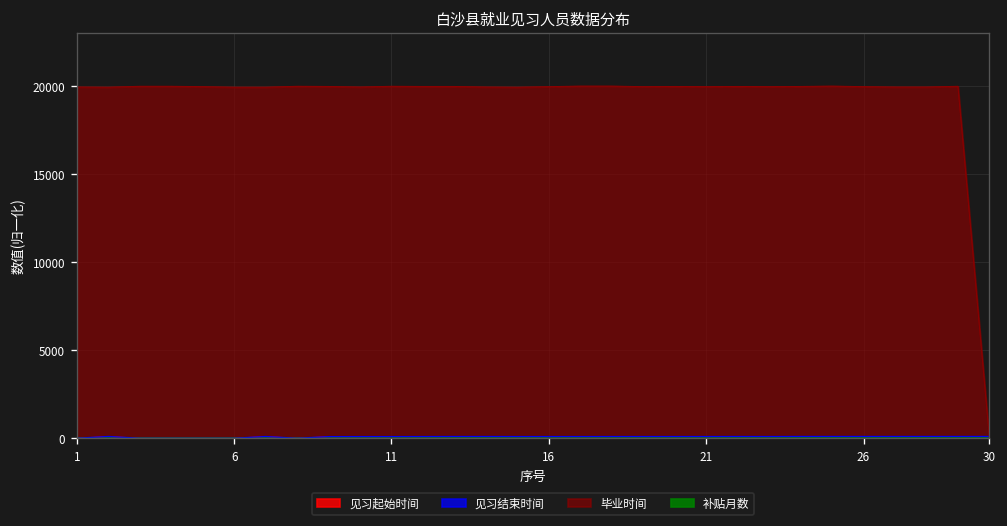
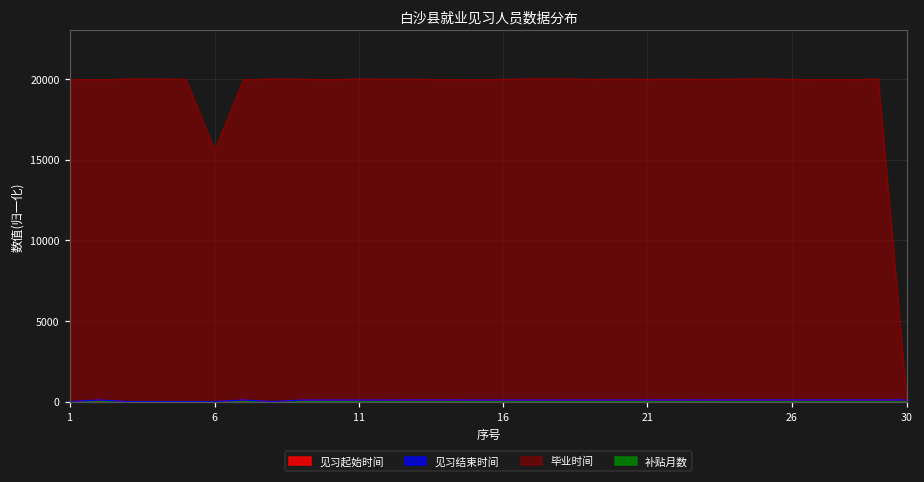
毕业时间, 6: 19900 -> 15600
